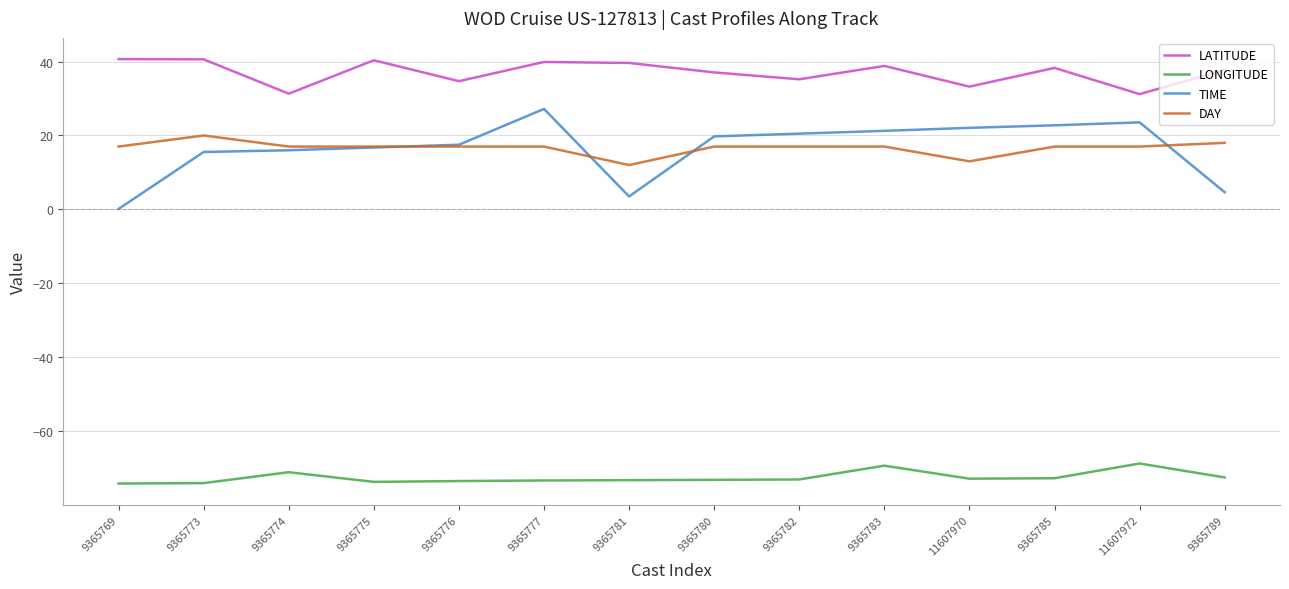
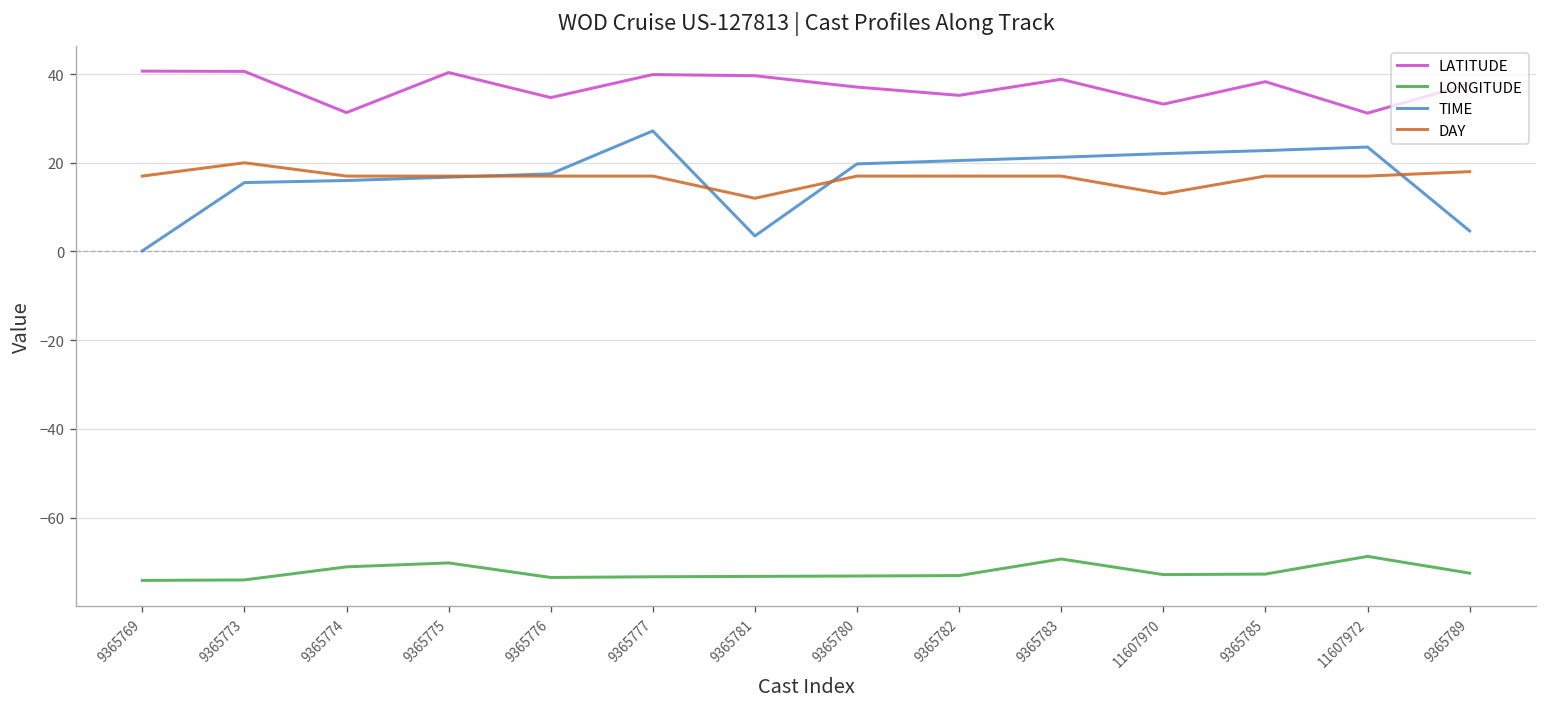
LONGITUDE, 9365775: -74 -> -70
